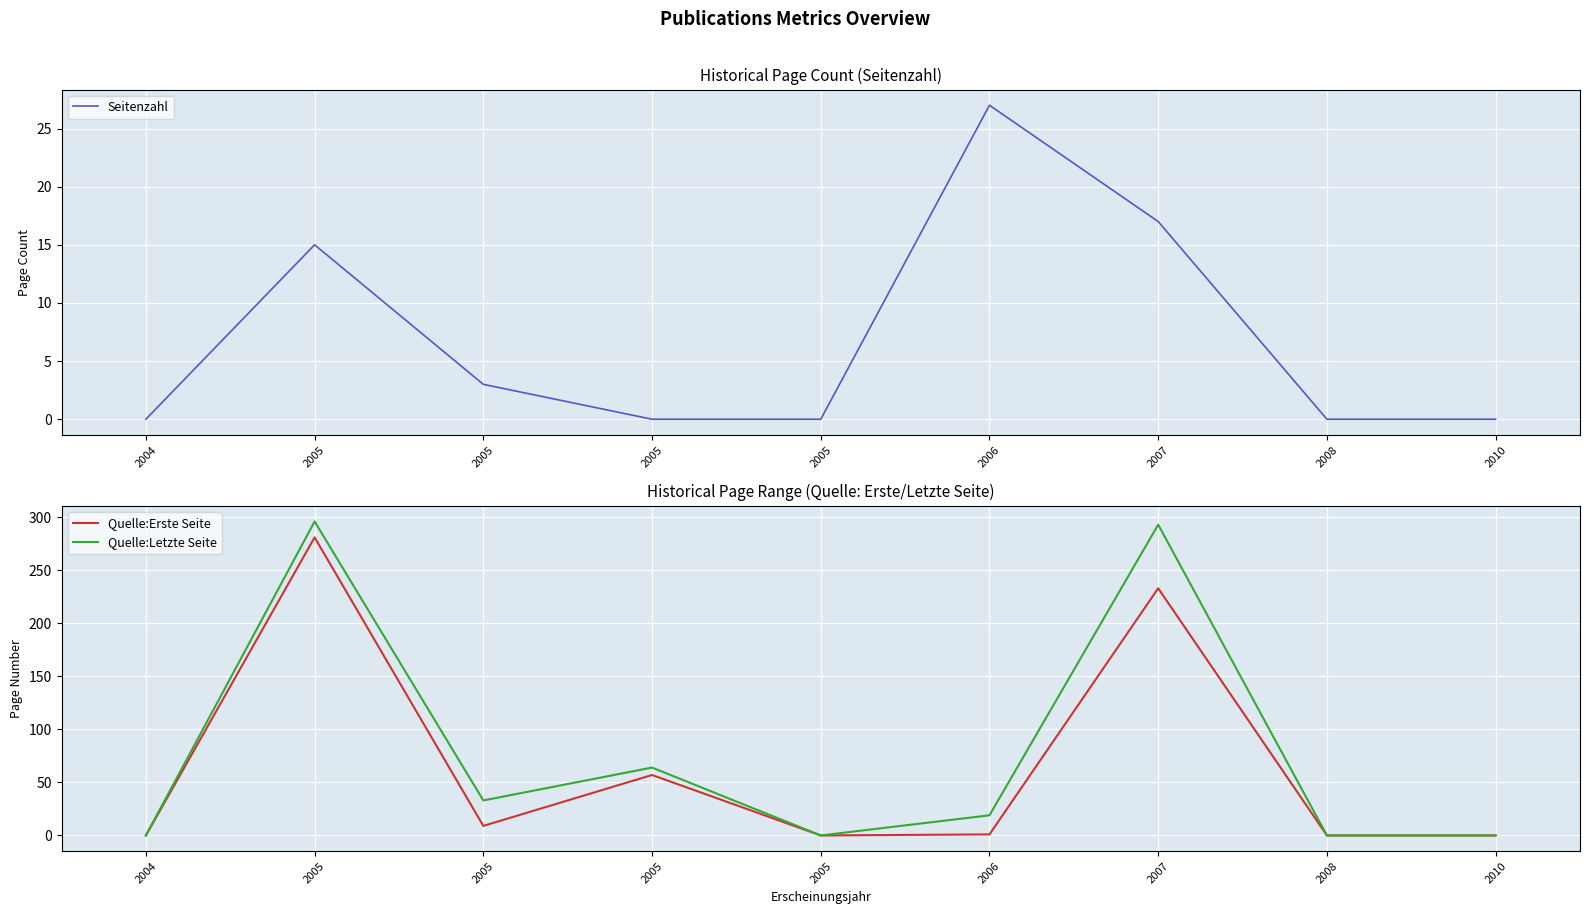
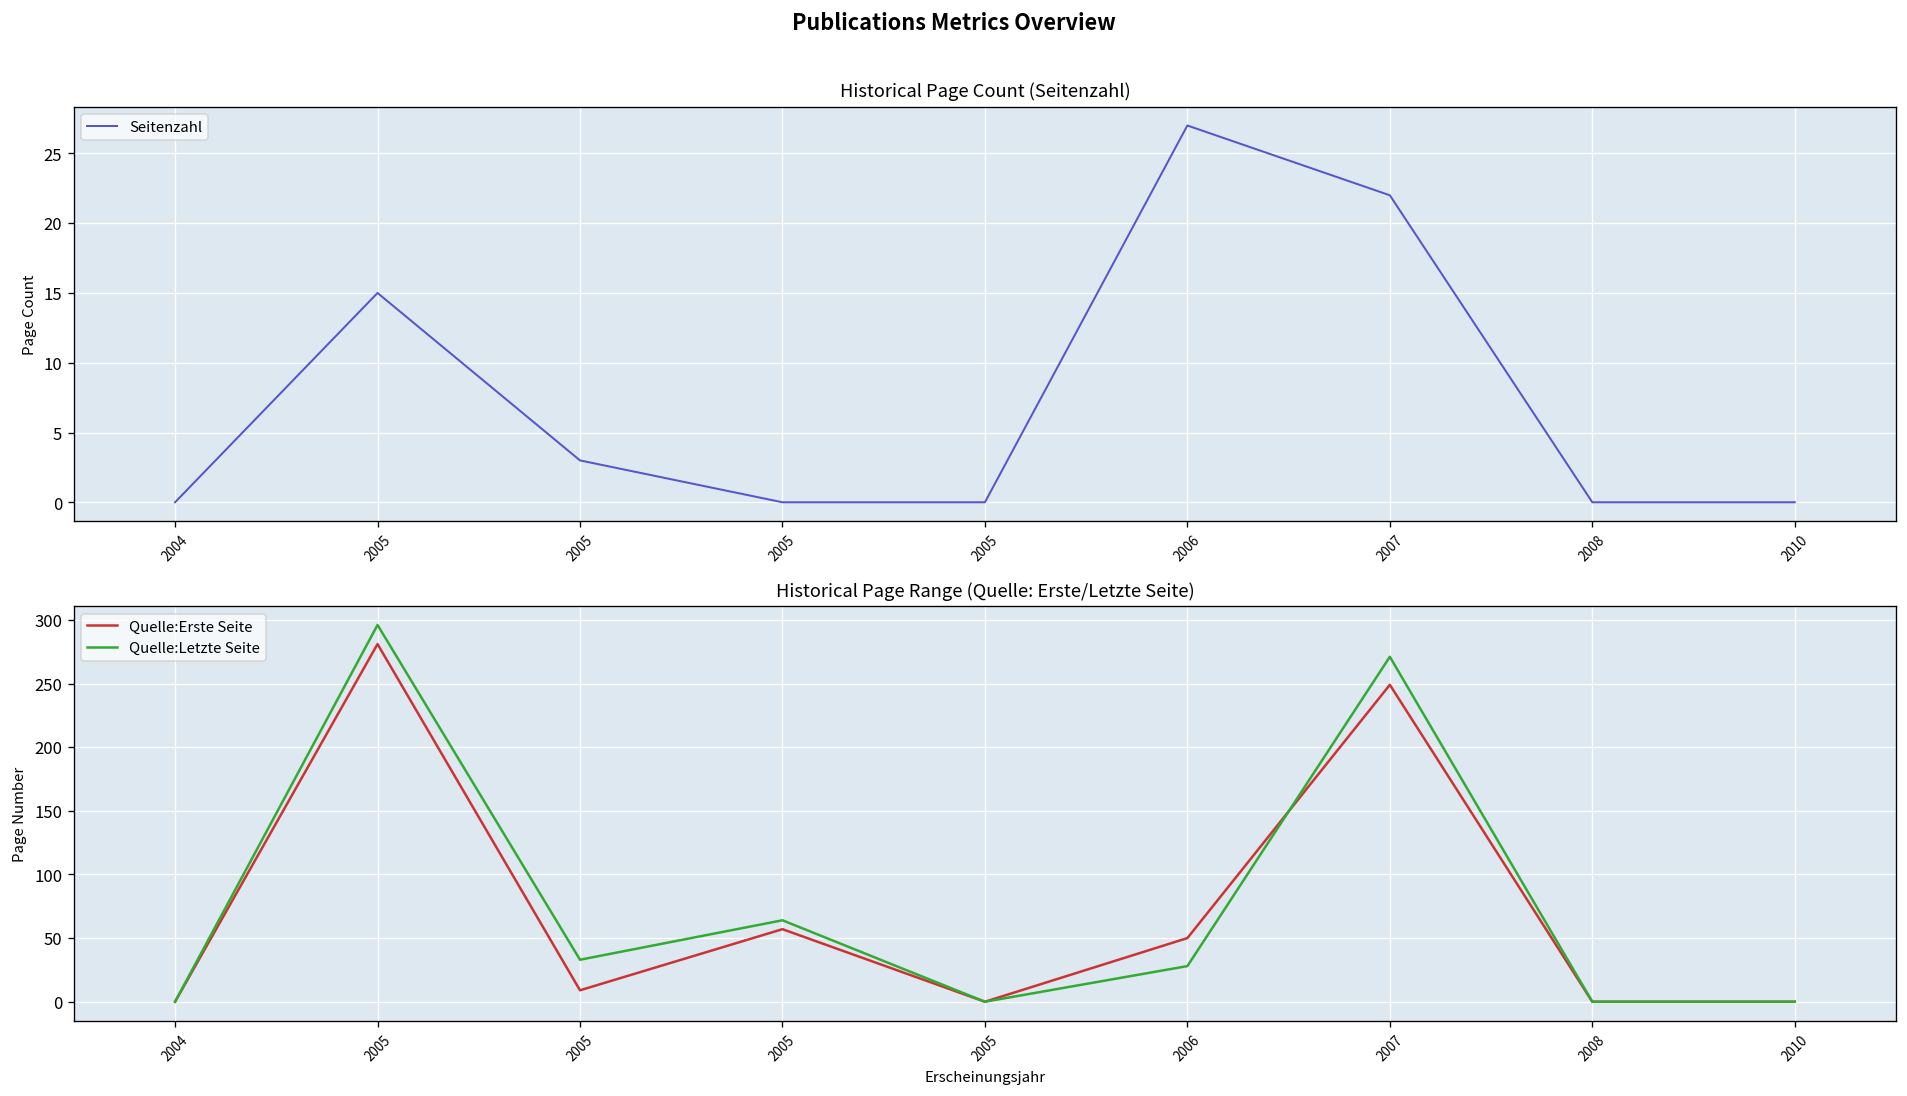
Historical Page Count (Seitenzahl), 2007: 17 -> 22
Historical Page Range (Quelle: Erste/Letzte Seite), Quelle:Erste Seite, 2006: 1 -> 50
Historical Page Range (Quelle: Erste/Letzte Seite), Quelle:Letzte Seite, 2006: 19 -> 28
Historical Page Range (Quelle: Erste/Letzte Seite), Quelle:Erste Seite, 2007: 233 -> 249
Historical Page Range (Quelle: Erste/Letzte Seite), Quelle:Letzte Seite, 2007: 293 -> 271
